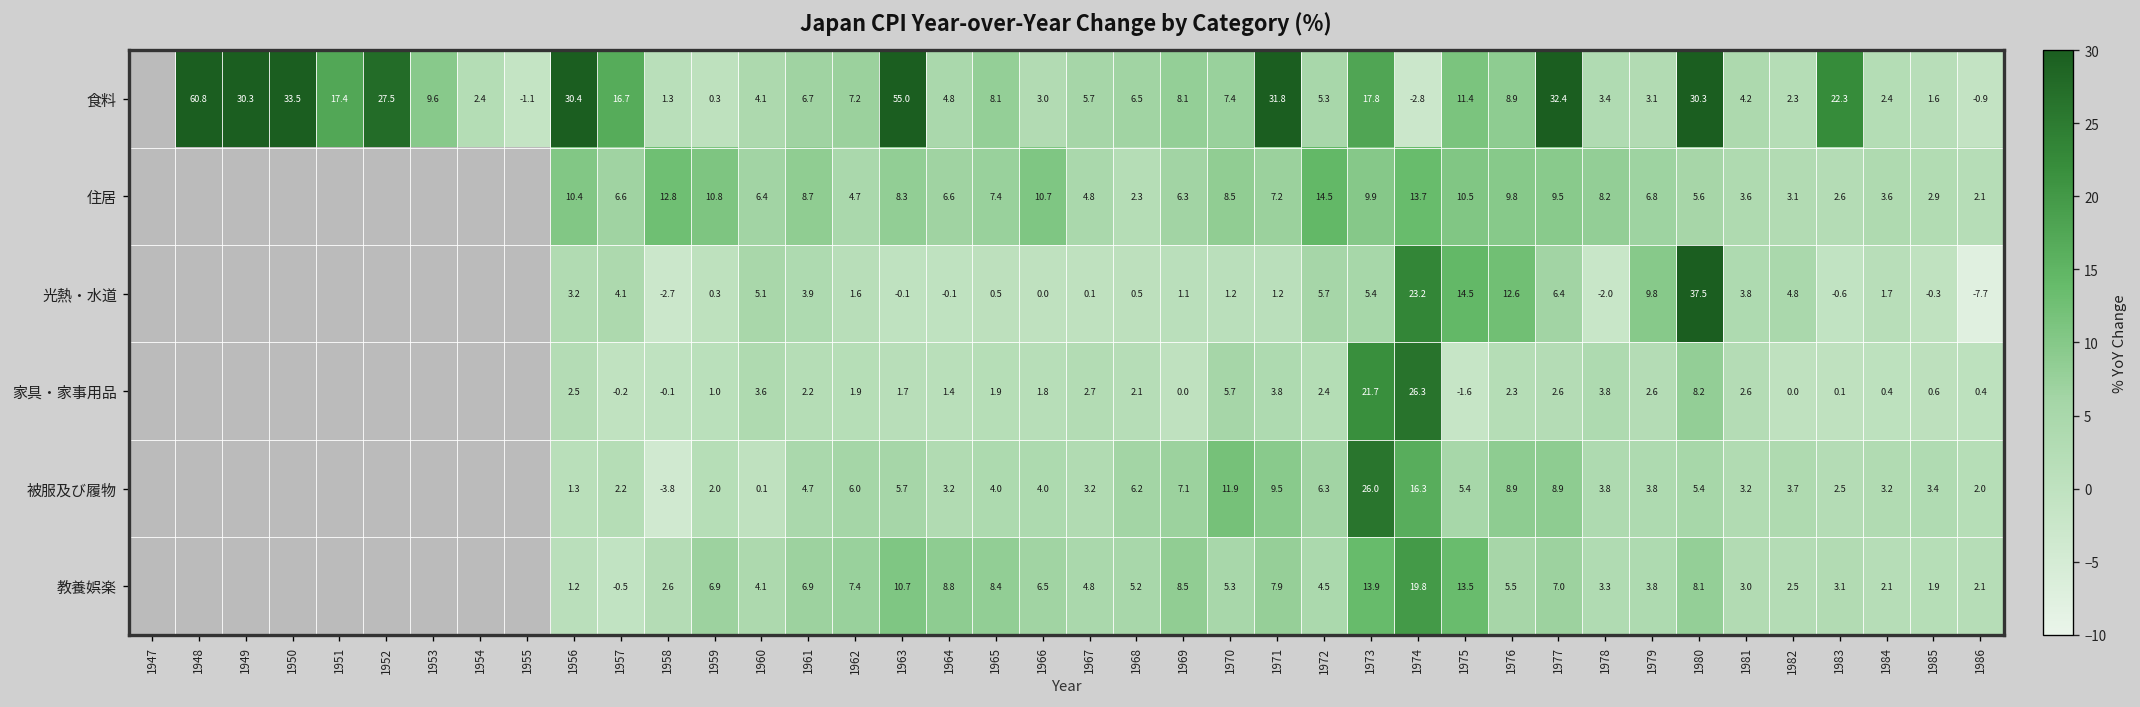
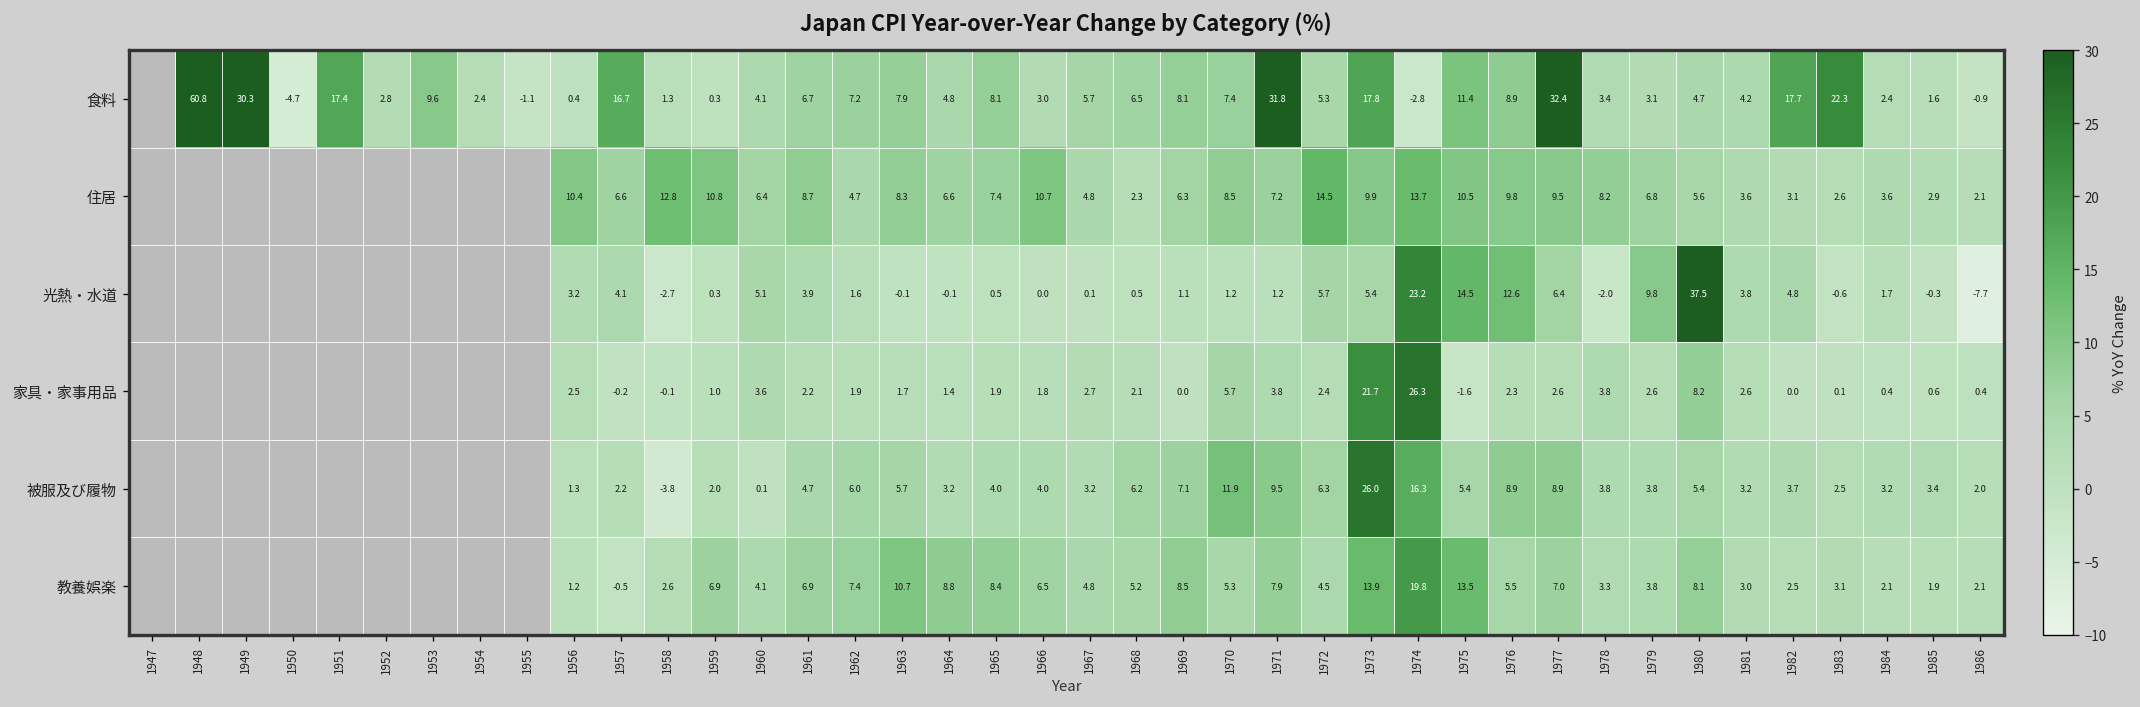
食料, 1950: 33.5 -> -4.7
食料, 1952: 27.5 -> 2.8
食料, 1956: 30.4 -> 0.4
食料, 1963: 55.0 -> 7.9
食料, 1980: 30.3 -> 4.7
食料, 1982: 2.3 -> 17.7
